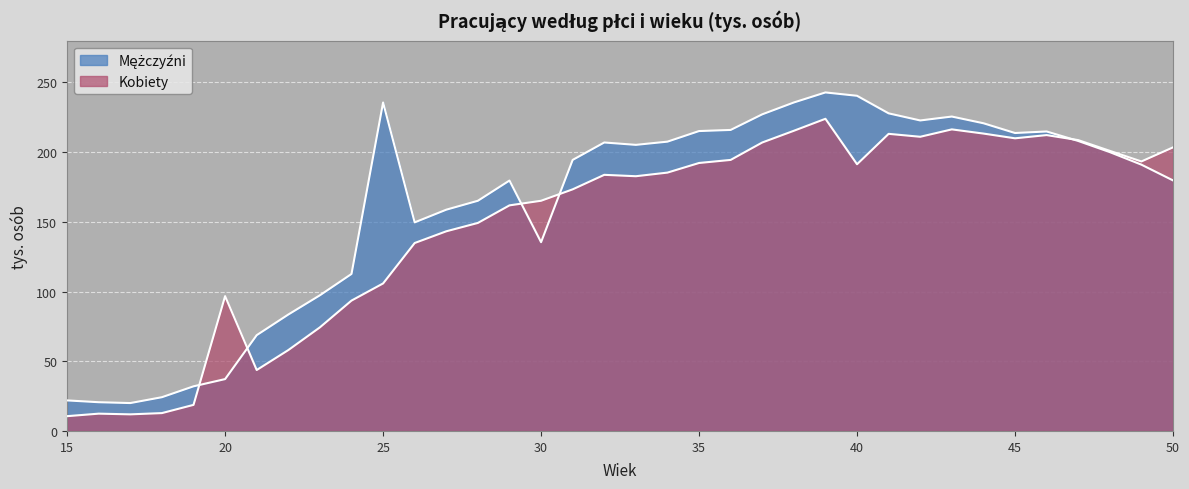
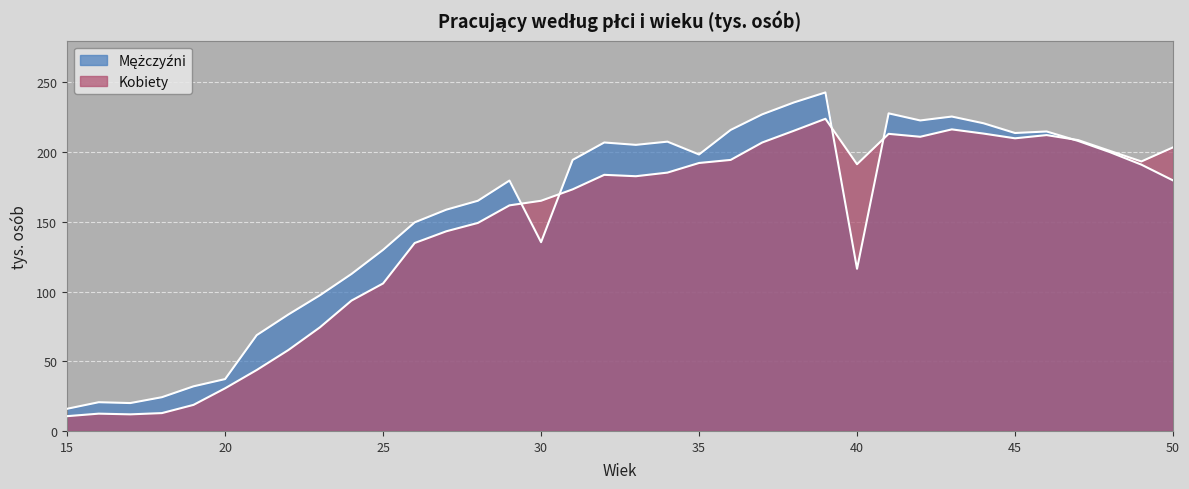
Mężczyźni, 15: 22 -> 16
Kobiety, 20: 97 -> 31
Mężczyźni, 25: 236 -> 130
Mężczyźni, 35: 215 -> 198
Mężczyźni, 40: 240 -> 116
